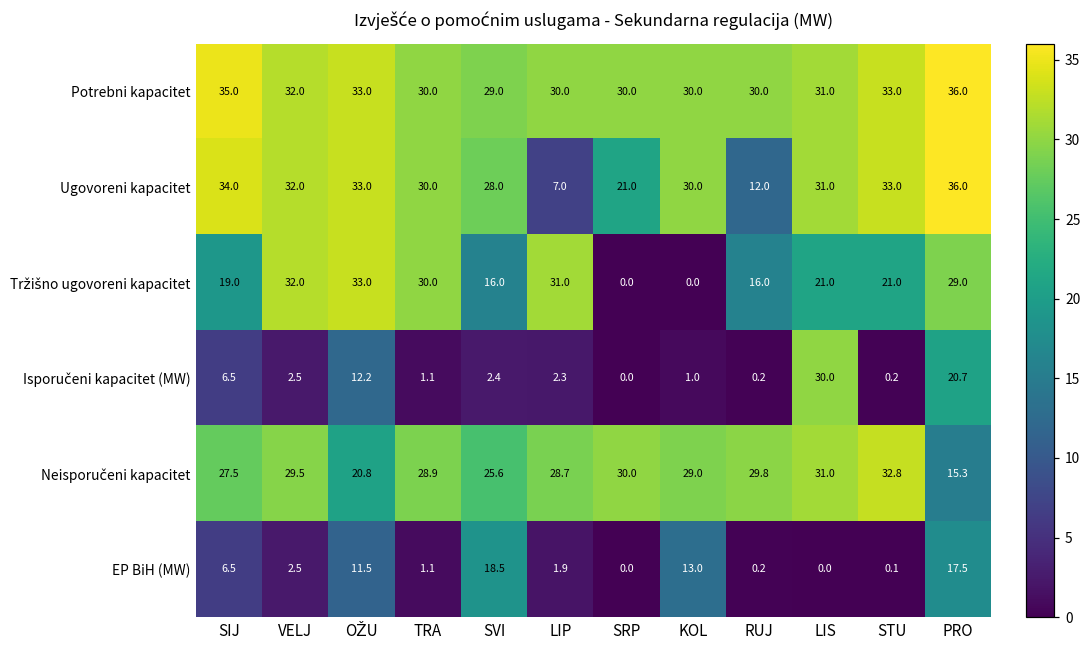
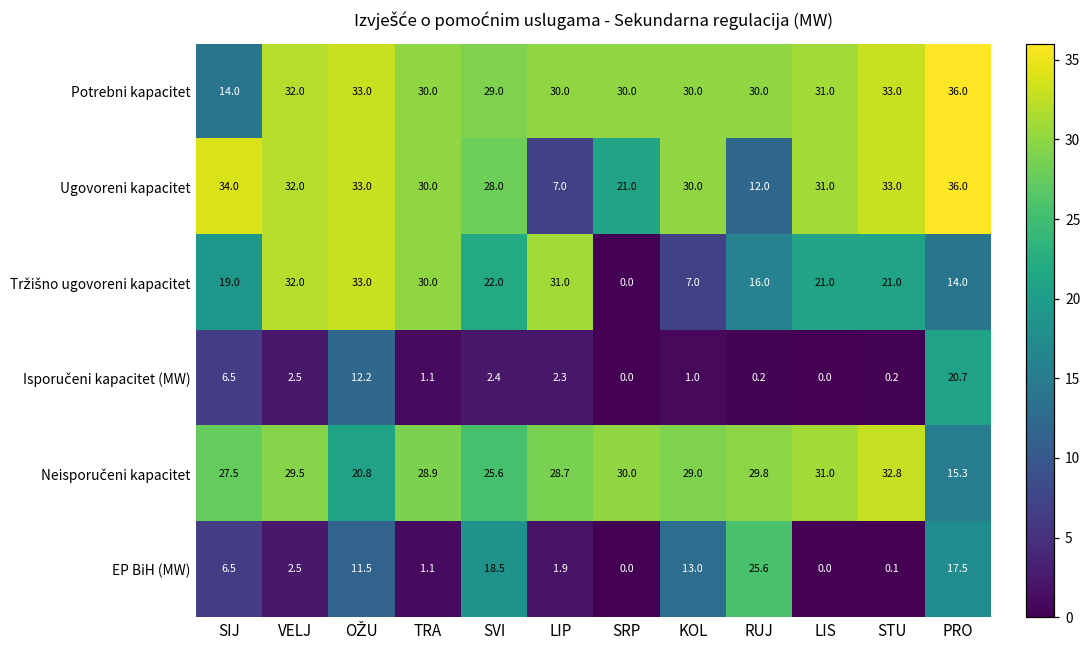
Potrebni kapacitet, SIJ: 35.0 -> 14.0
Tržišno ugovoreni kapacitet, SVI: 16.0 -> 22.0
Tržišno ugovoreni kapacitet, KOL: 0.0 -> 7.0
Tržišno ugovoreni kapacitet, PRO: 29.0 -> 14.0
Isporučeni kapacitet (MW), LIS: 30.0 -> 0.0
EP BiH (MW), RUJ: 0.2 -> 25.6
